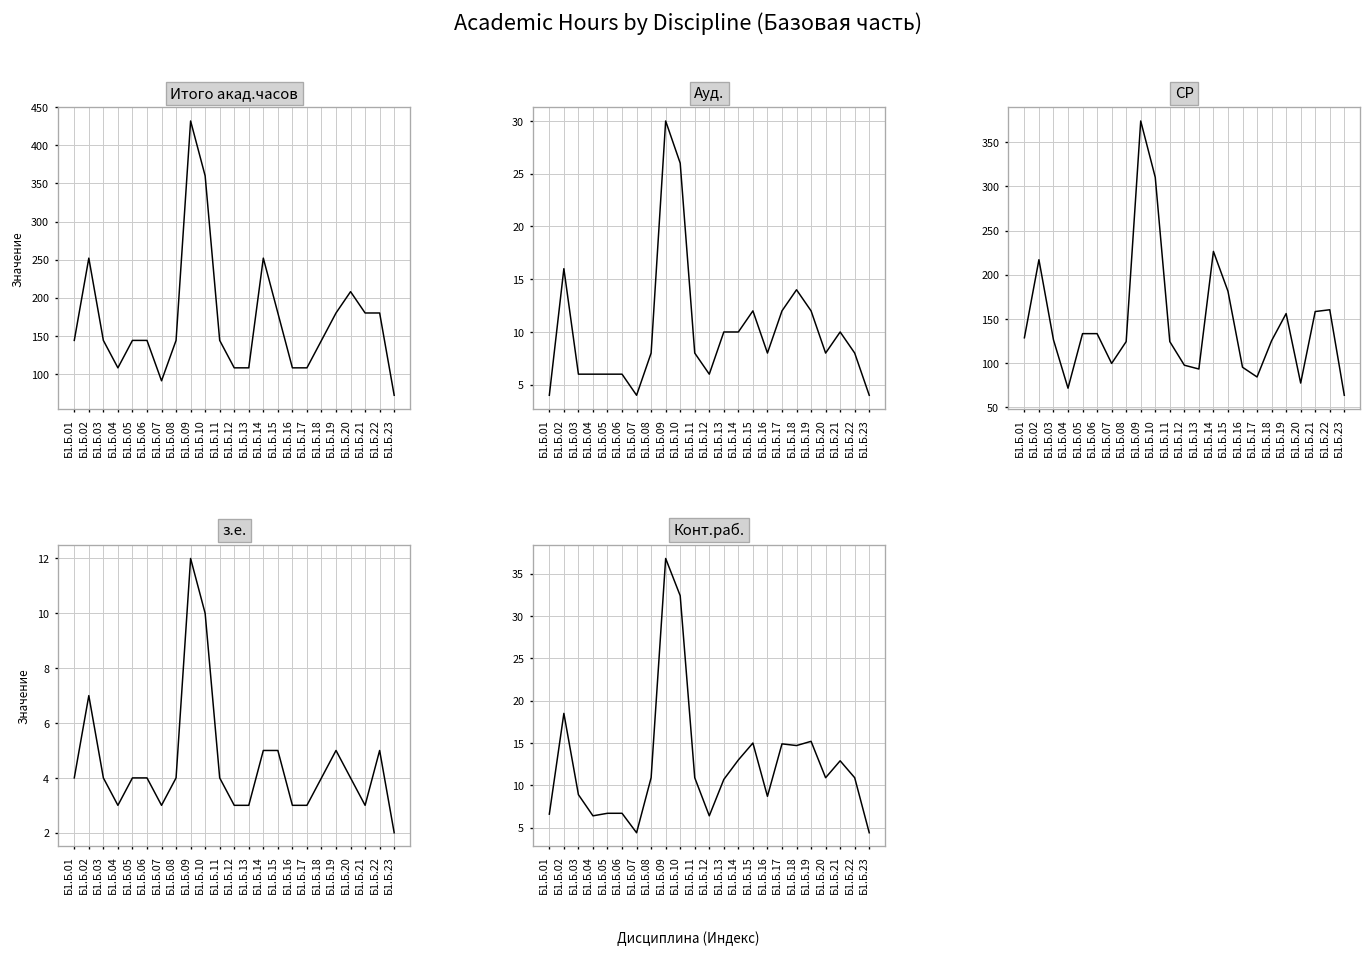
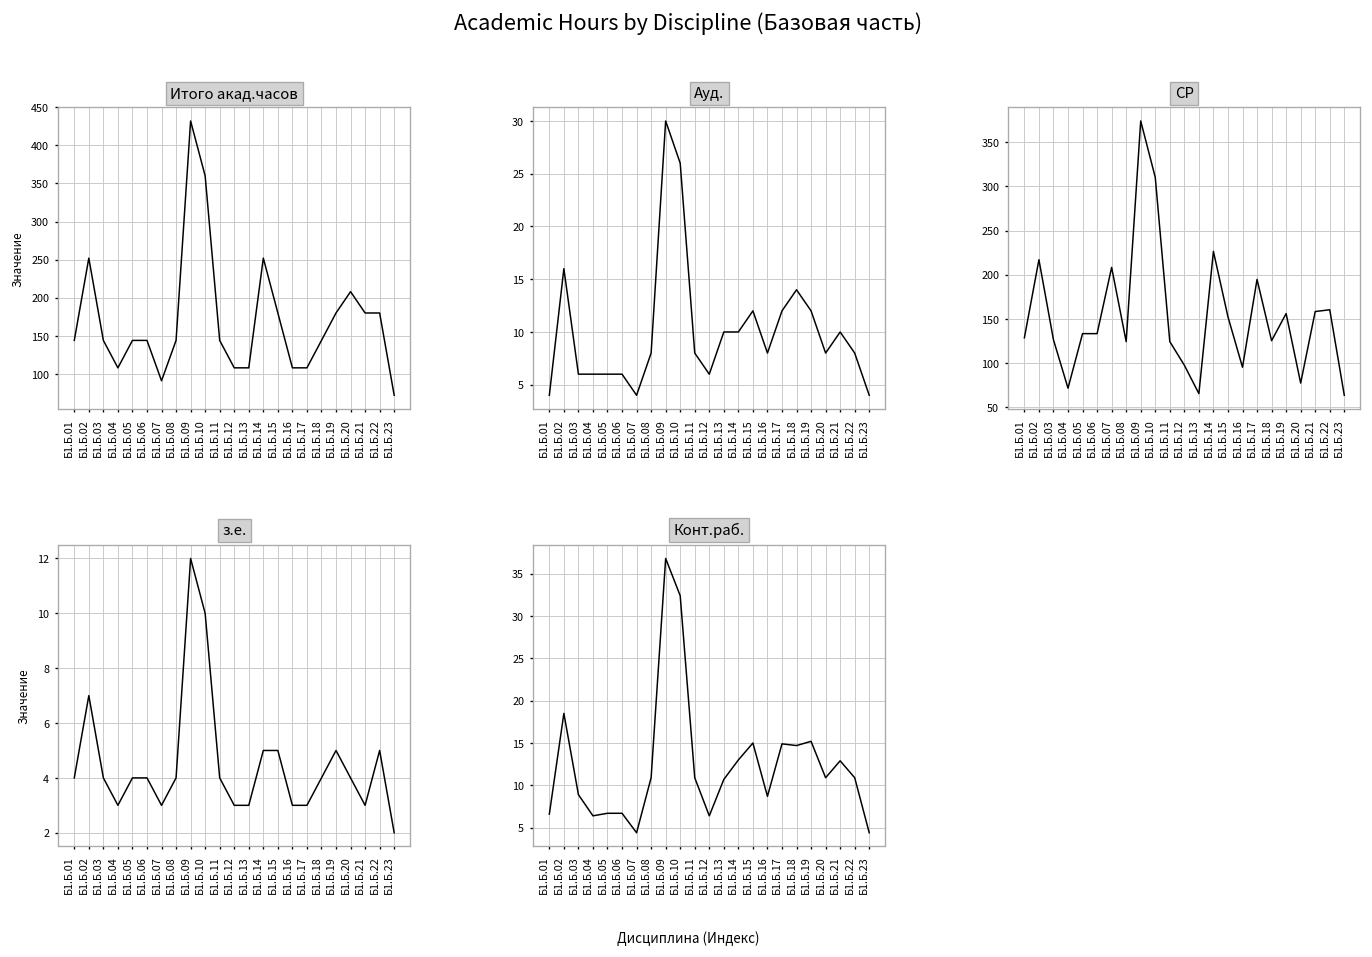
СР, Б1.Б.07: 100 -> 210
СР, Б1.Б.13: 90 -> 70
СР, Б1.Б.15: 180 -> 150
СР, Б1.Б.17: 80 -> 190
